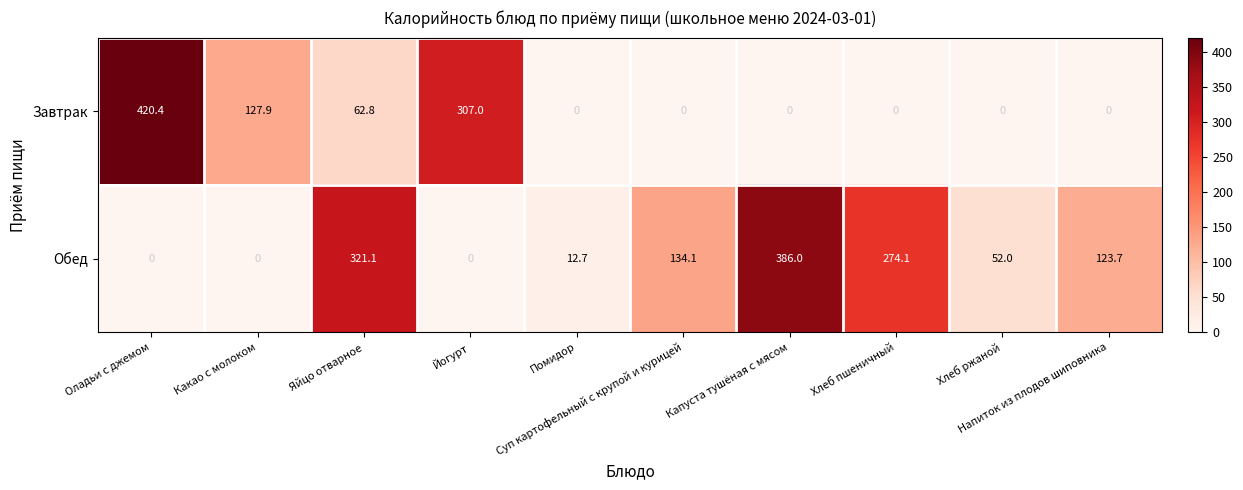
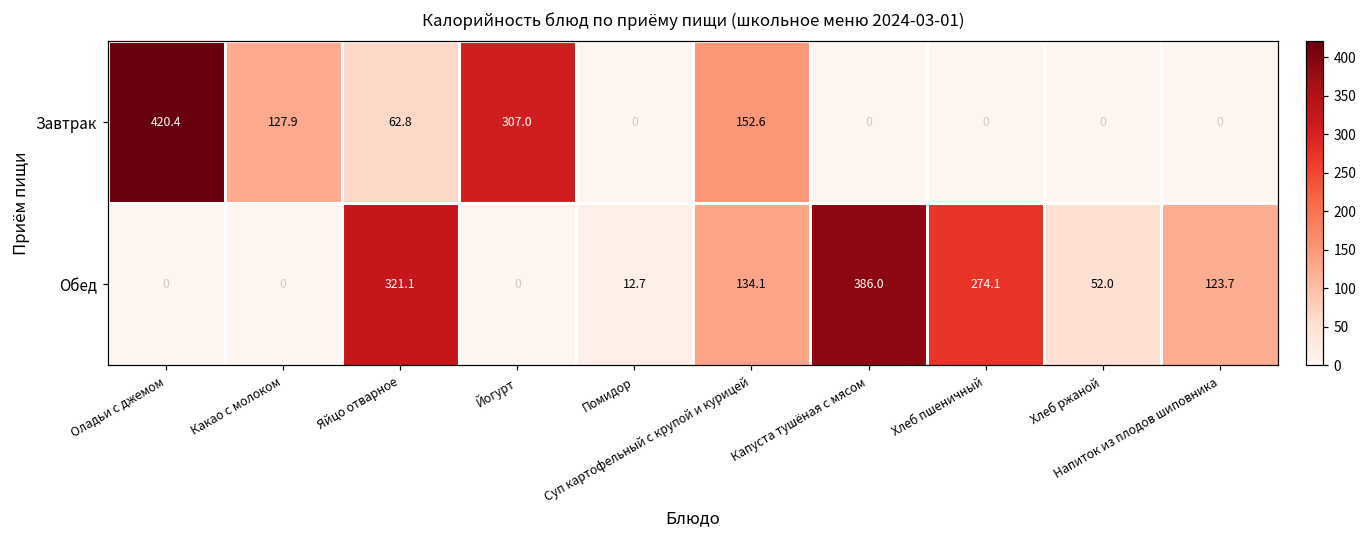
Завтрак, Суп картофельный с крупой и курицей: 0 -> 152.6
